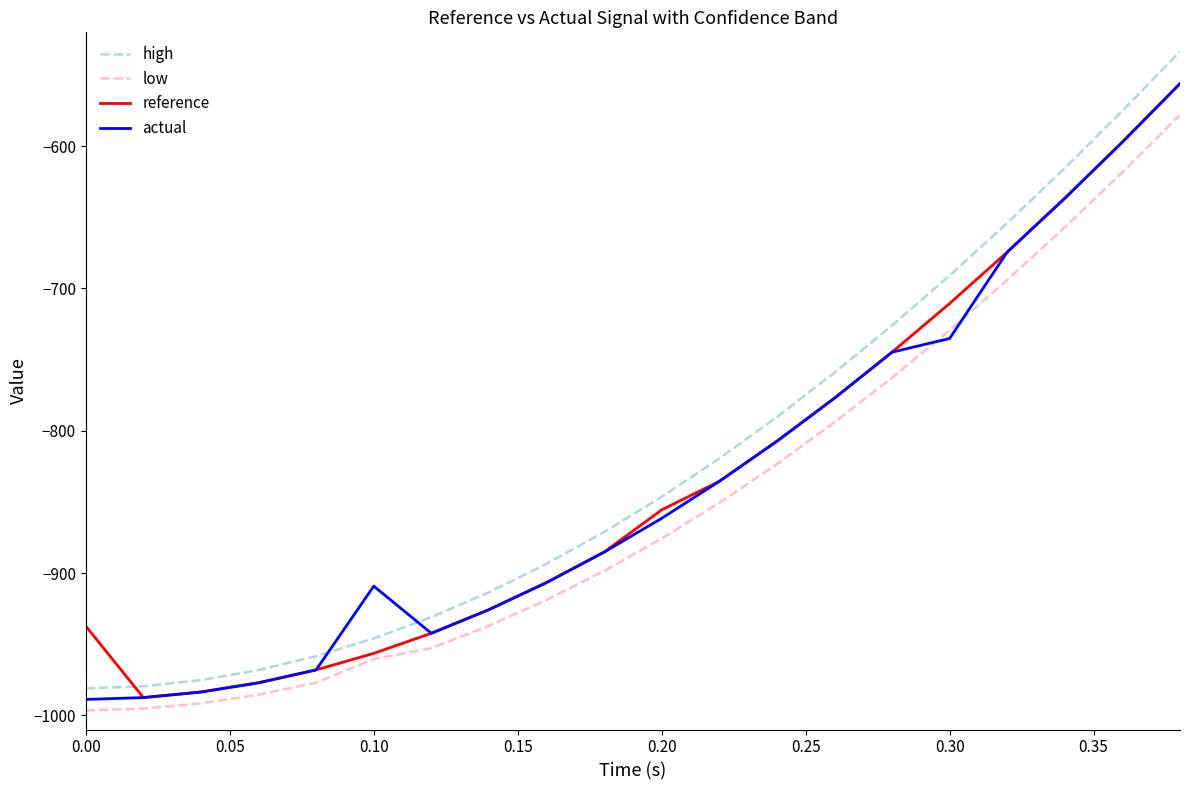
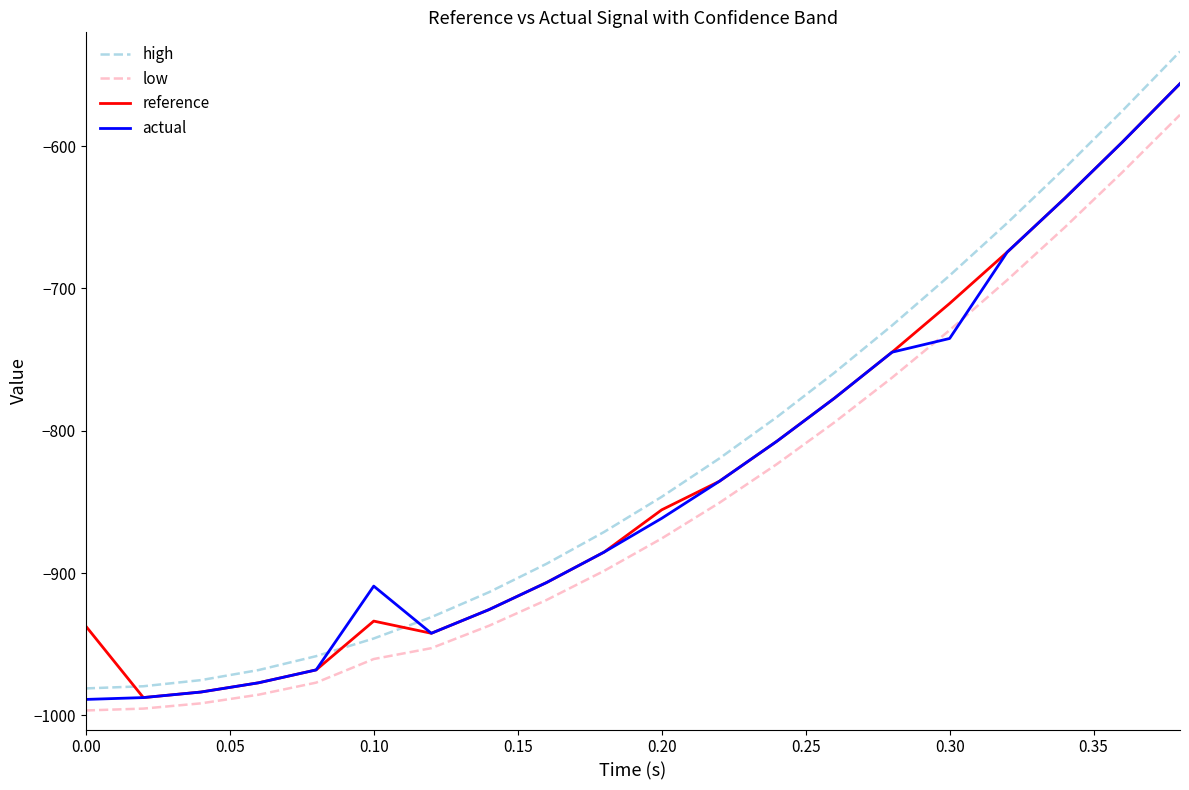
reference, 0.10: -956 -> -934
